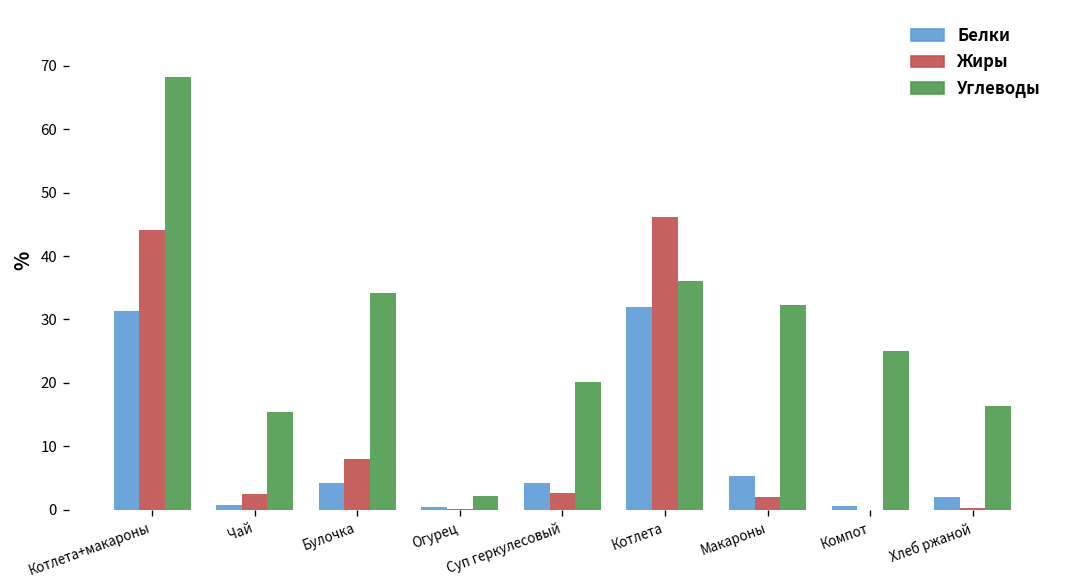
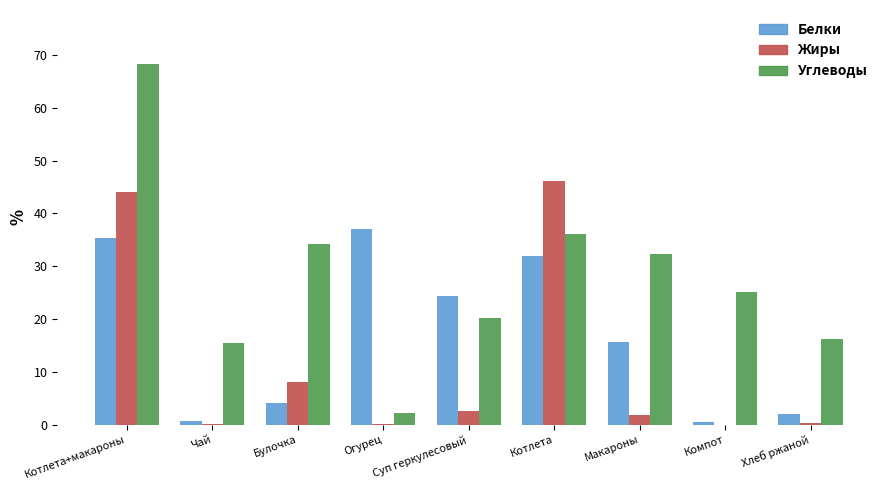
Белки, Котлета+макароны: 31 -> 35
Жиры, Чай: 2 -> 0
Белки, Огурец: 0 -> 37
Белки, Суп геркулесовый: 4 -> 24
Белки, Макароны: 5 -> 16
